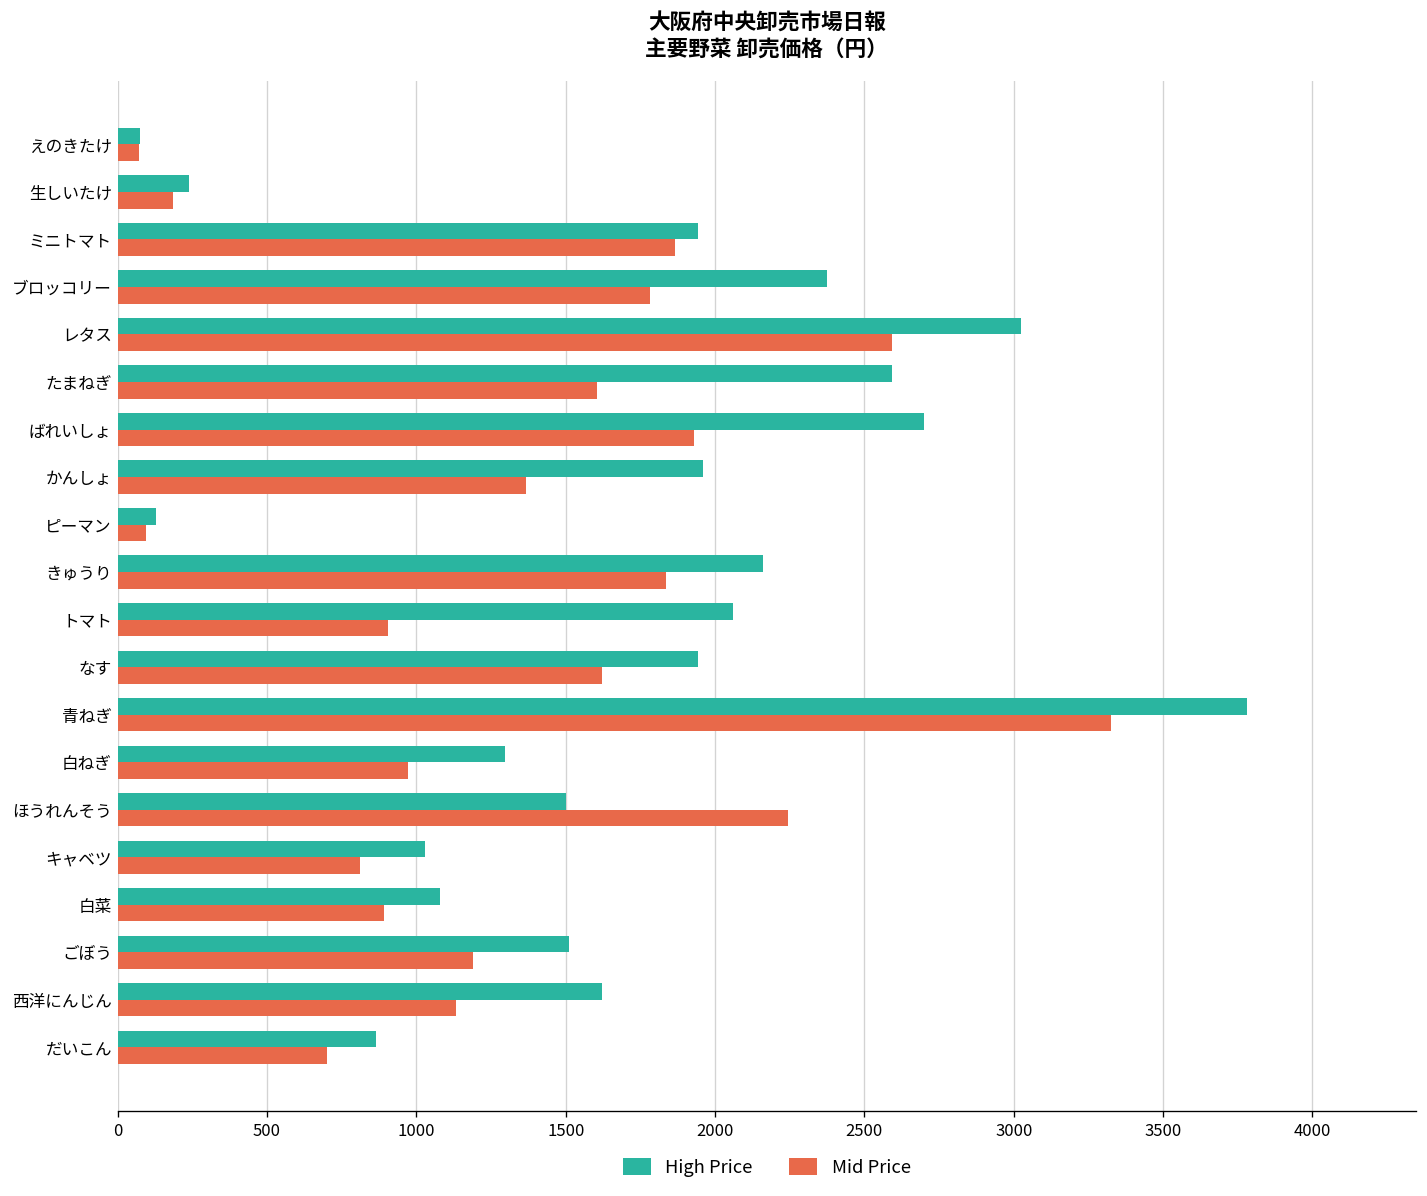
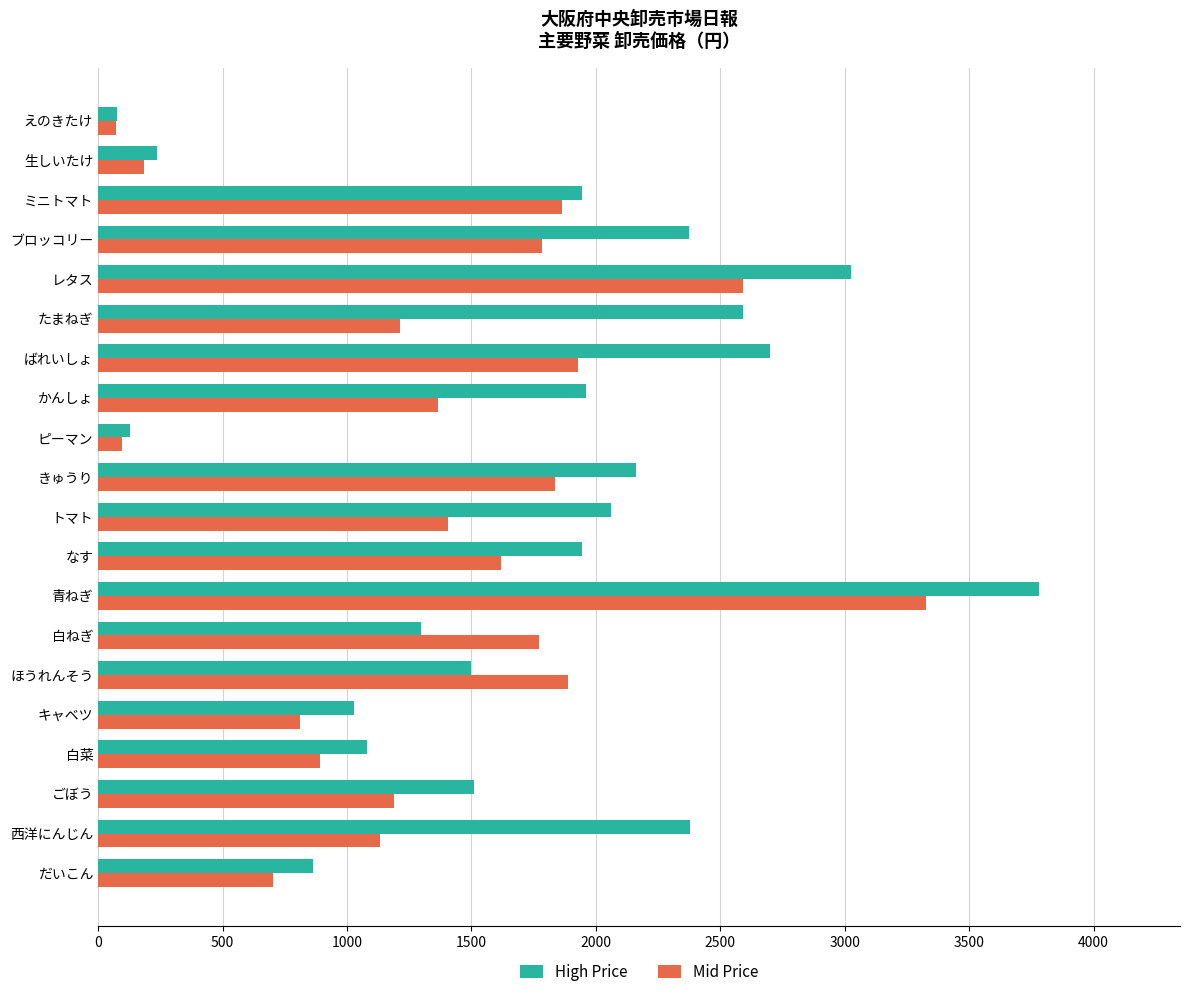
Mid Price, たまねぎ: 1610 -> 1210
Mid Price, トマト: 900 -> 1400
Mid Price, 白ねぎ: 970 -> 1770
Mid Price, ほうれんそう: 2240 -> 1890
High Price, 西洋にんじん: 1620 -> 2380
